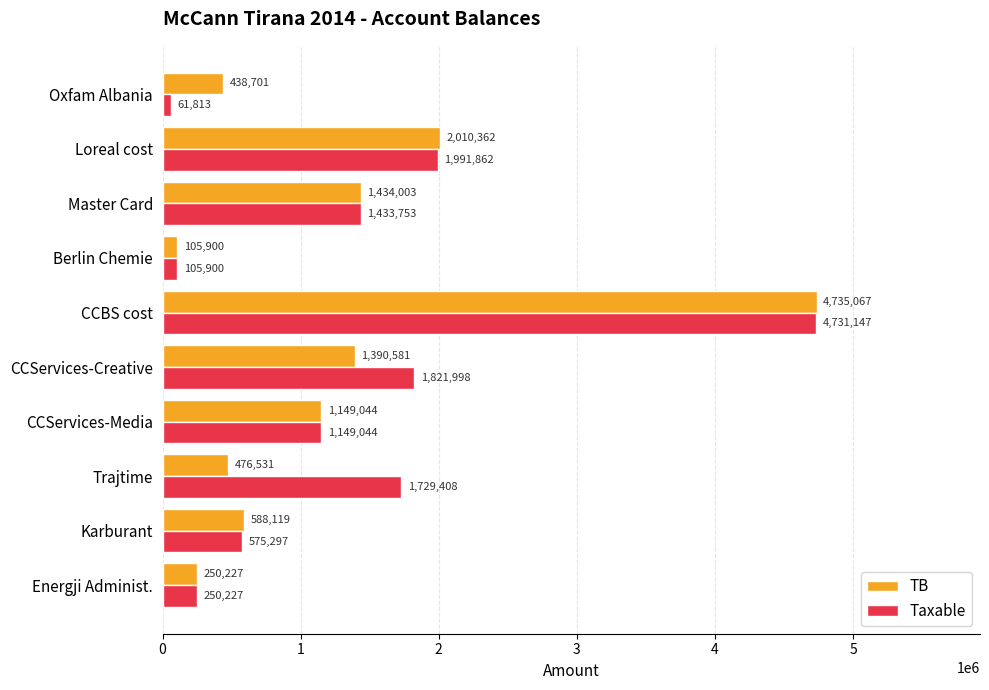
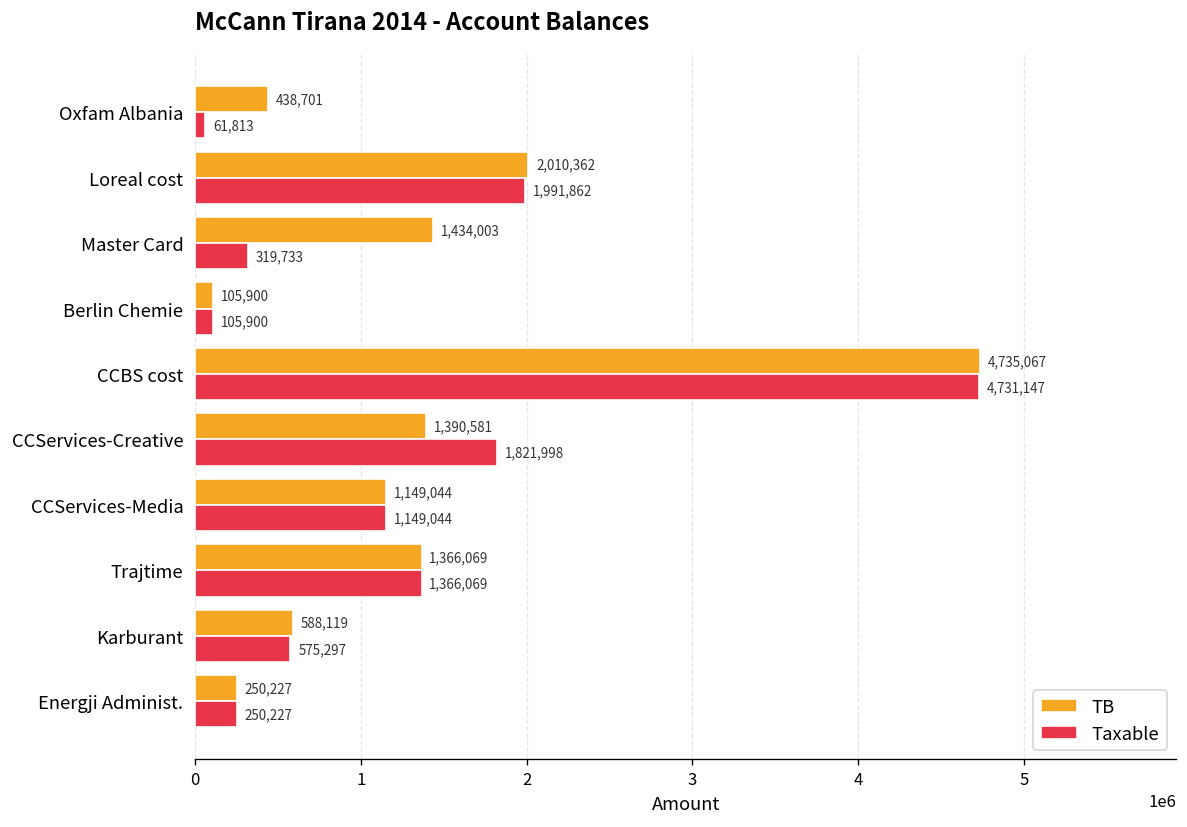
Taxable, Master Card: 1,433,753 -> 319,733
TB, Trajtime: 476,531 -> 1,366,069
Taxable, Trajtime: 1,729,408 -> 1,366,069
